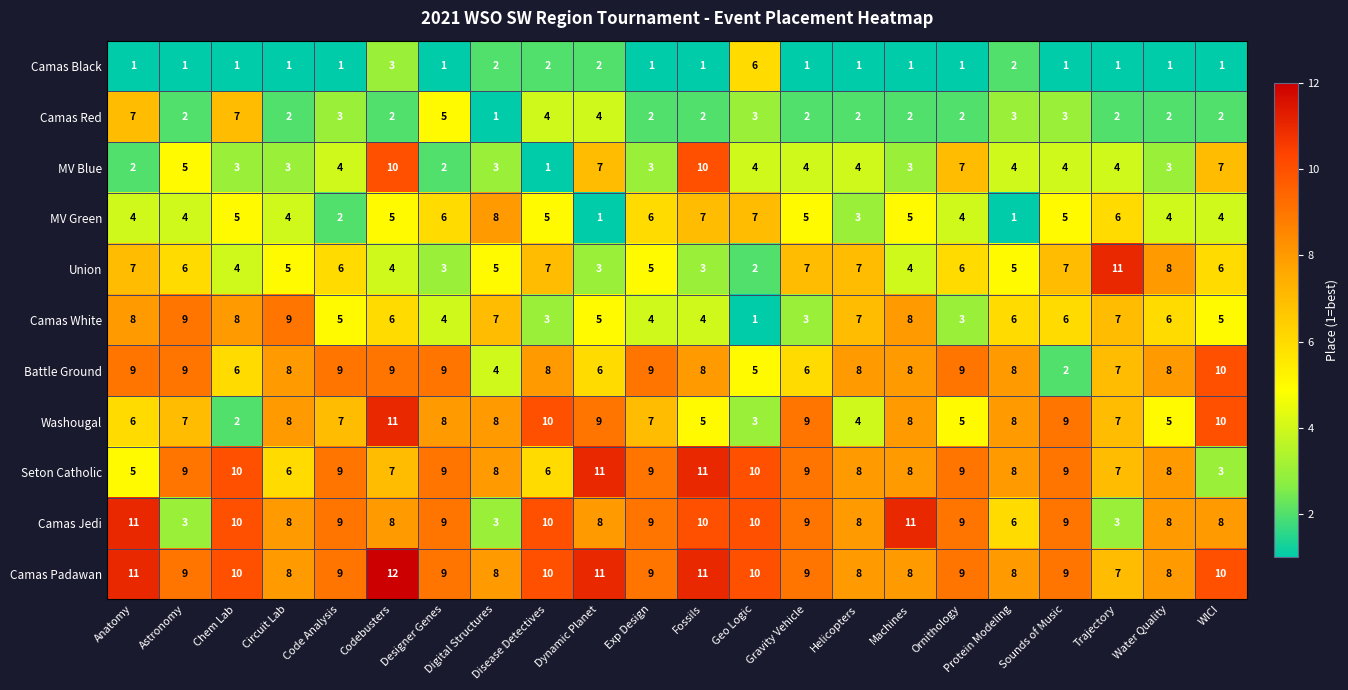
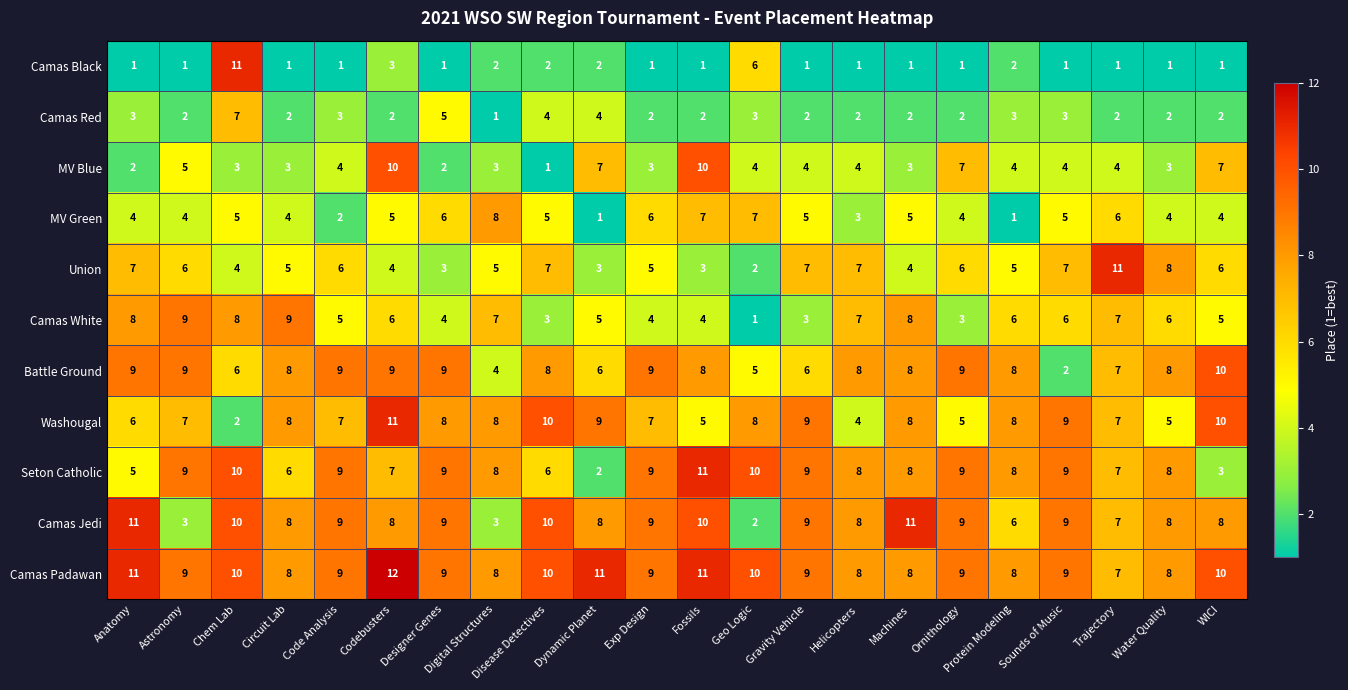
Camas Black, Chem Lab: 1 -> 11
Camas Red, Anatomy: 7 -> 3
Washougal, Geo Logic: 3 -> 8
Seton Catholic, Dynamic Planet: 11 -> 2
Camas Jedi, Geo Logic: 10 -> 2
Camas Jedi, Trajectory: 3 -> 7
